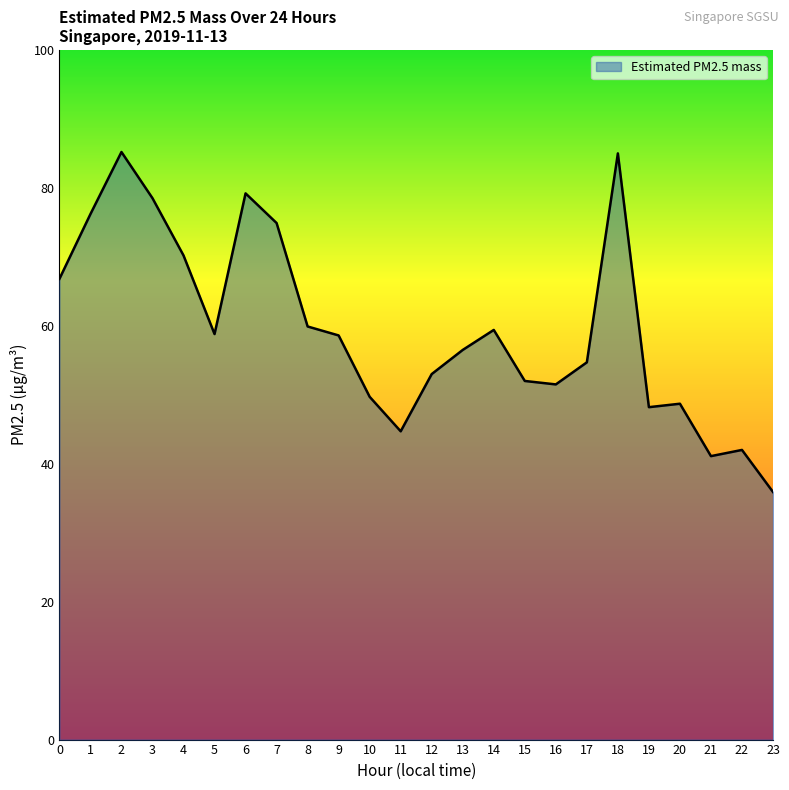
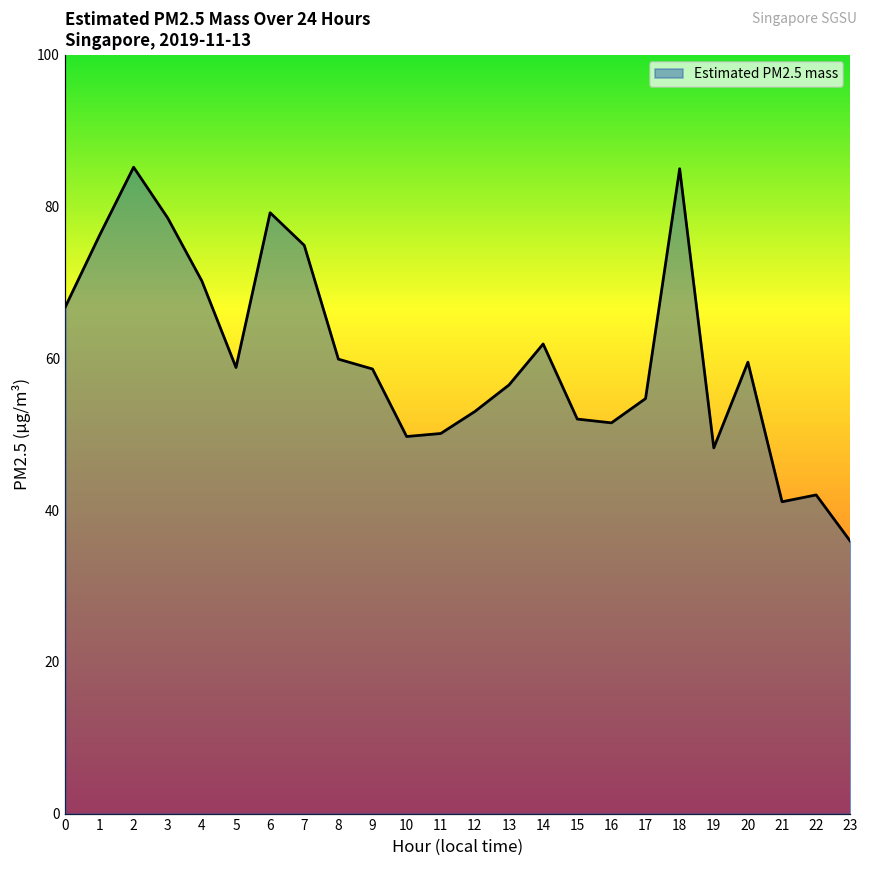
11: 45 -> 50
14: 59 -> 62
20: 49 -> 60
